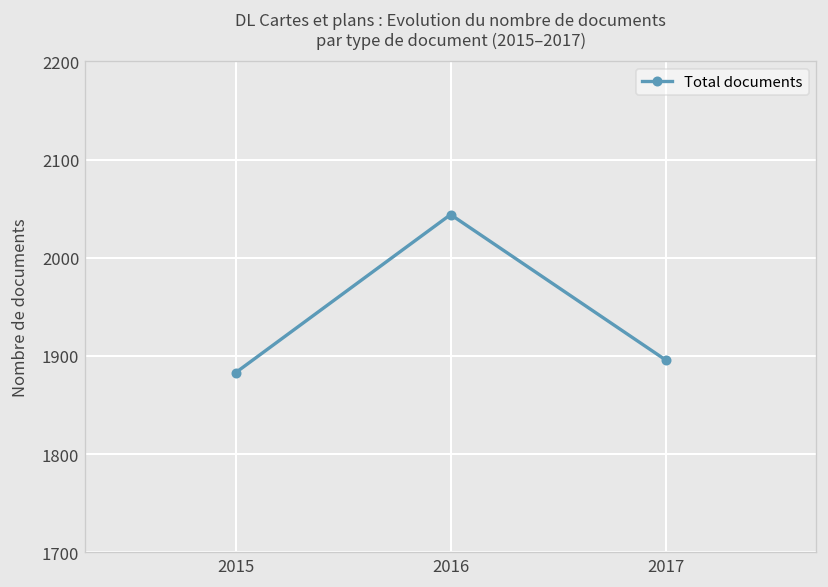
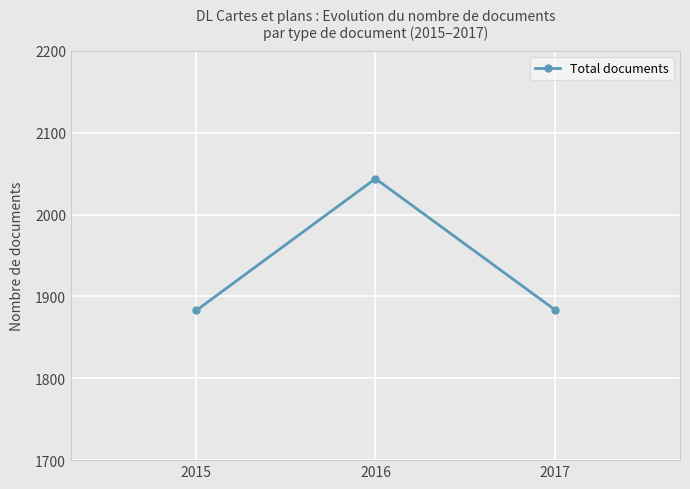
2017: 1900 -> 1880
